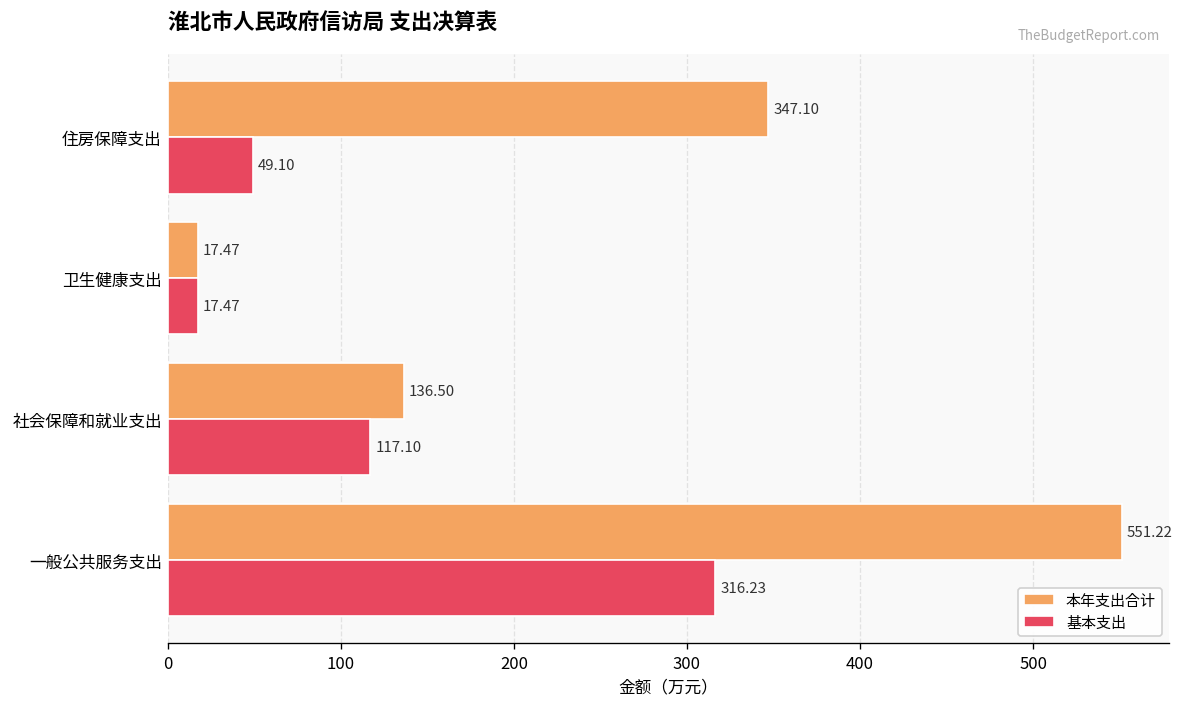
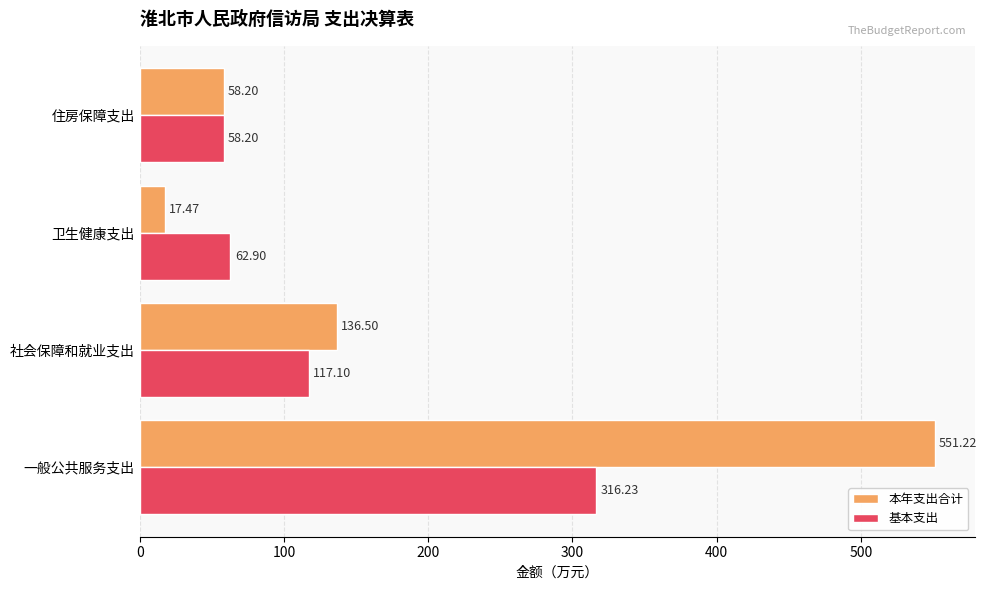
本年支出合计, 住房保障支出: 347.10 -> 58.20
基本支出, 住房保障支出: 49.10 -> 58.20
基本支出, 卫生健康支出: 17.47 -> 62.90
